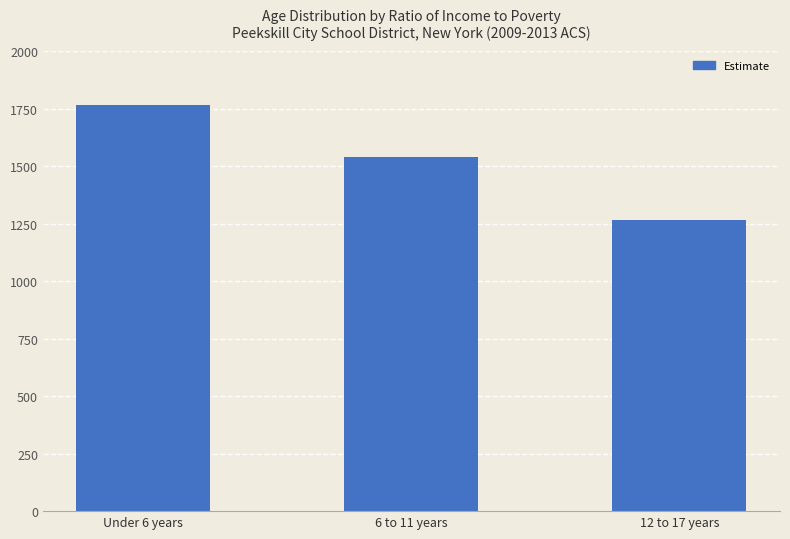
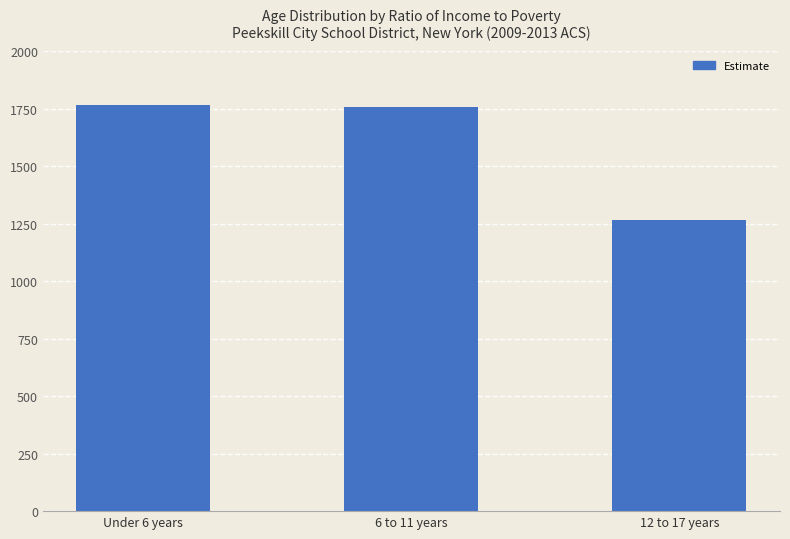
6 to 11 years: 1540 -> 1760
